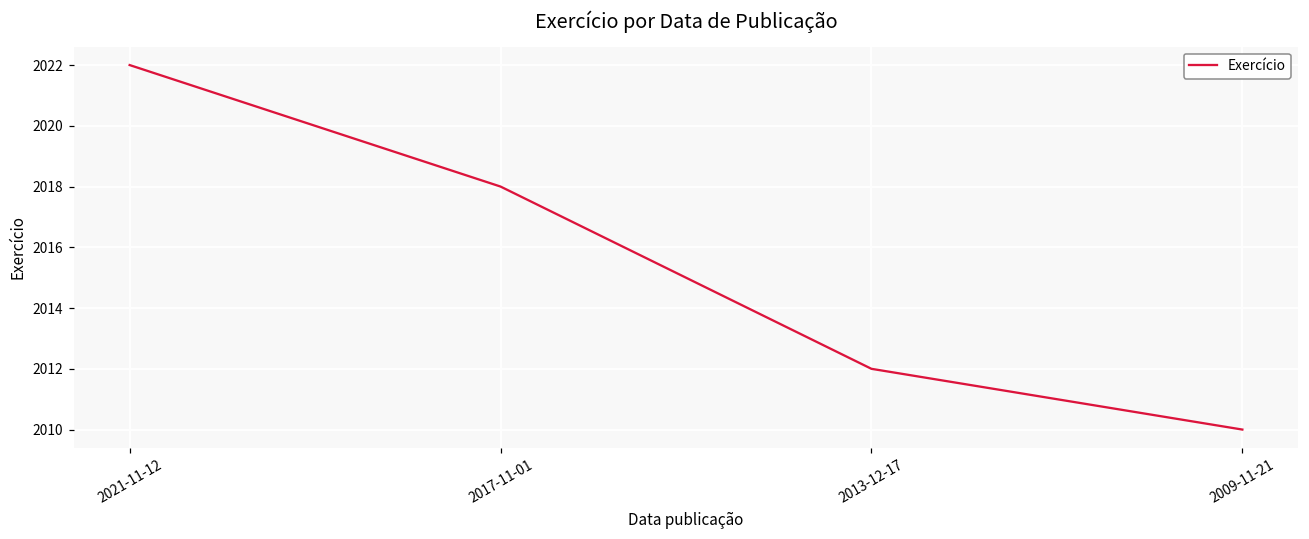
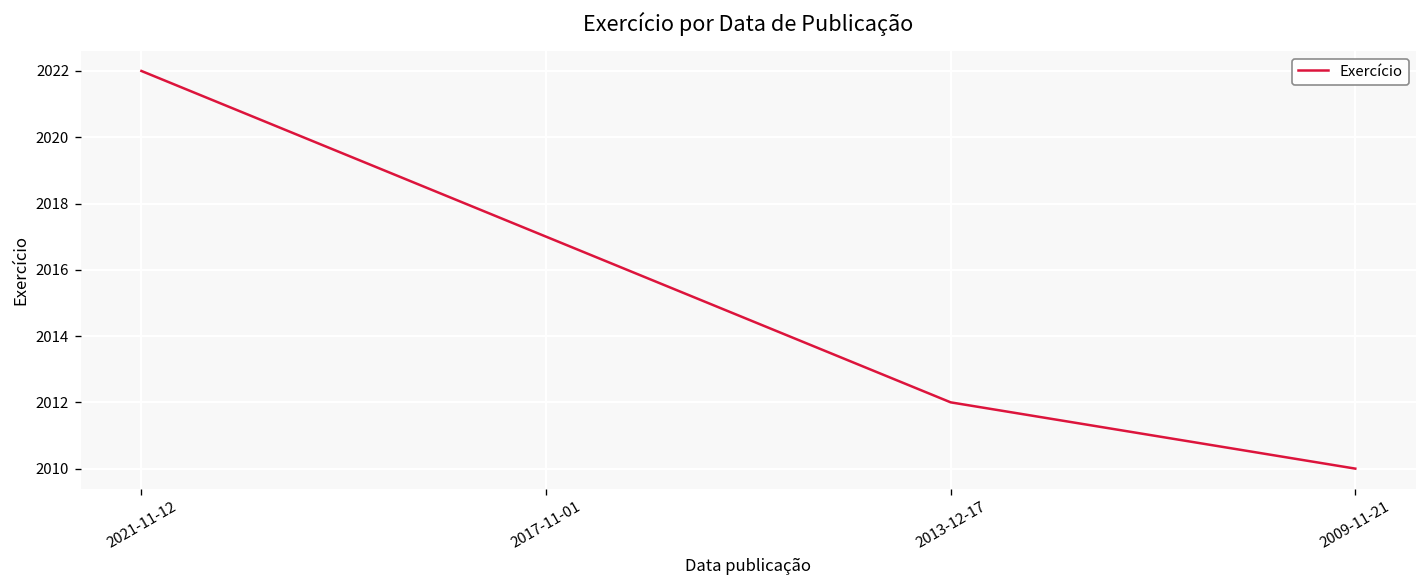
2017-11-01: 2018 -> 2017
